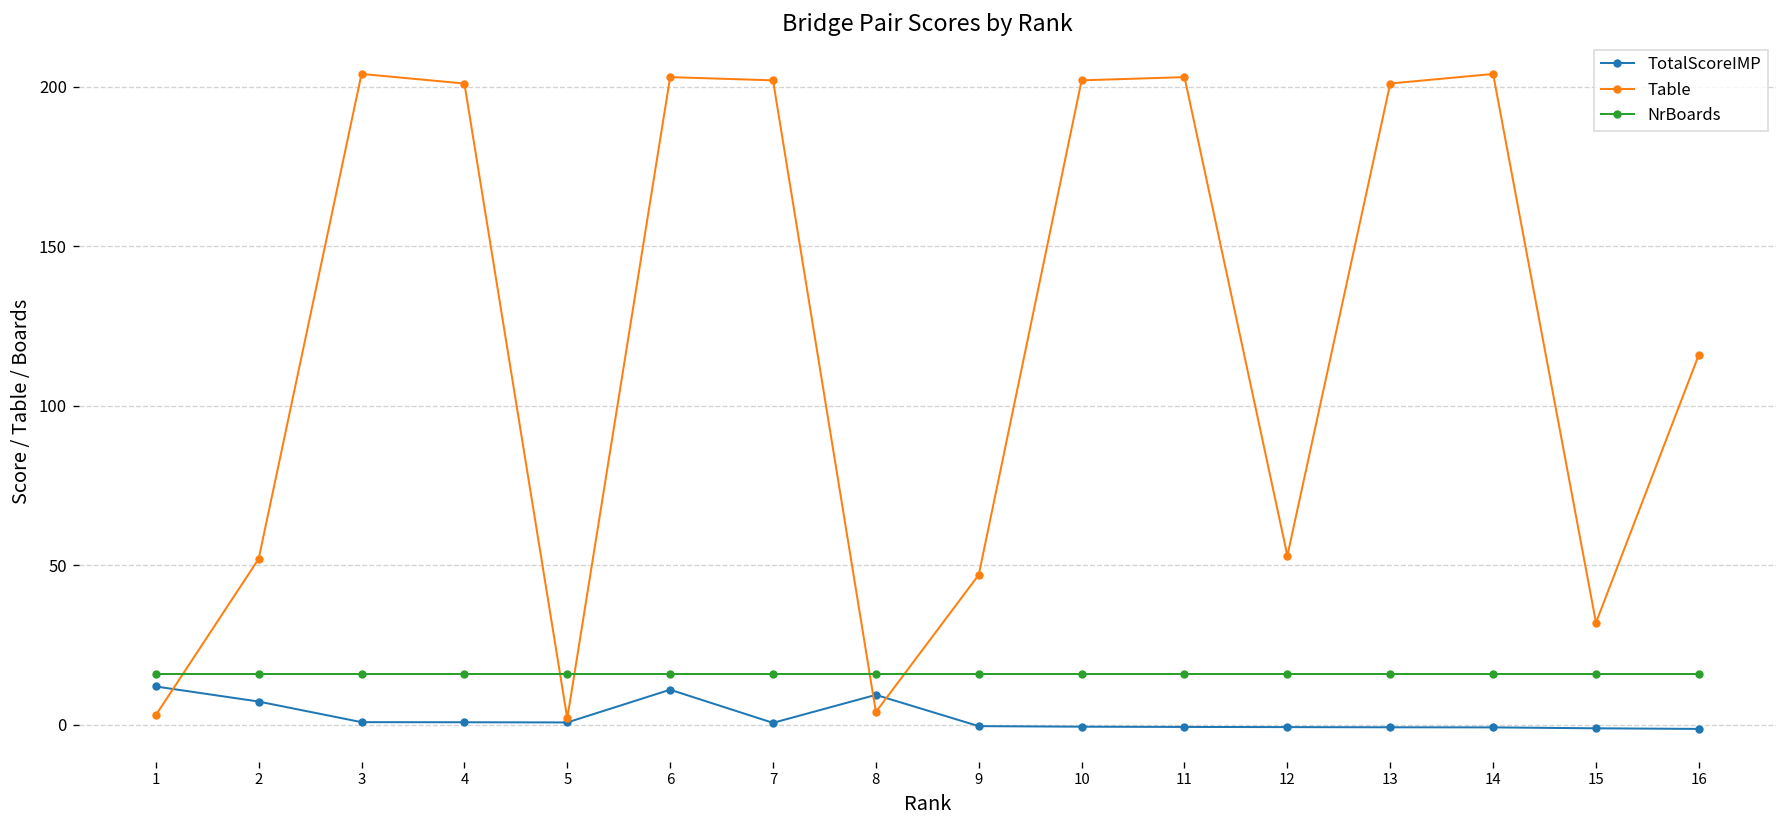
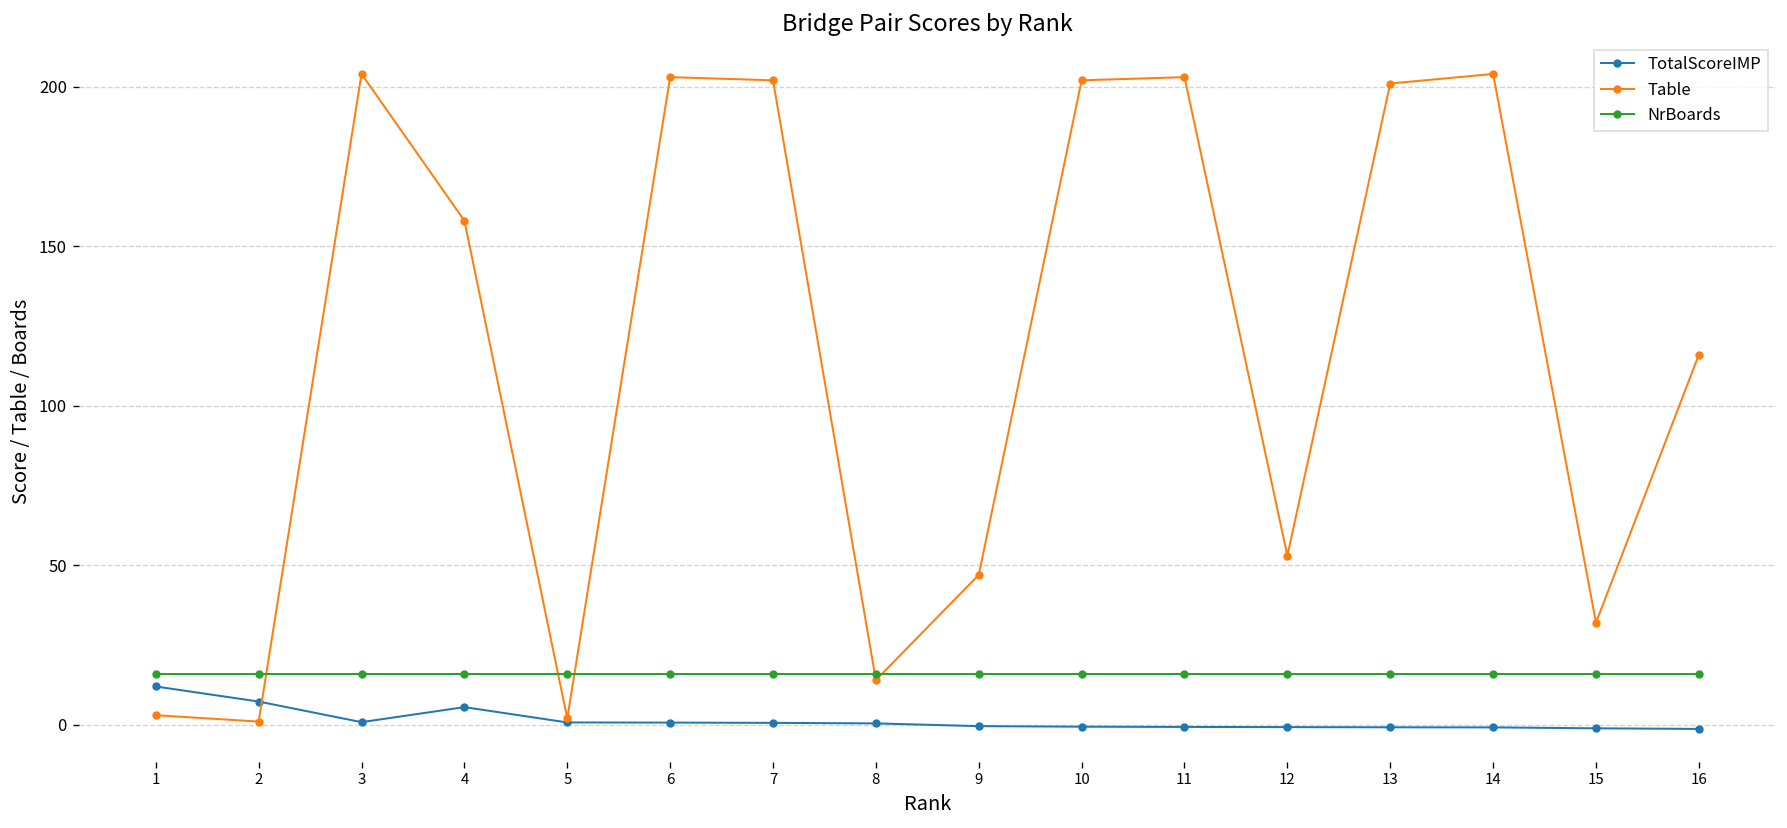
Table, 2: 52 -> 1
TotalScoreIMP, 4: 1 -> 6
Table, 4: 201 -> 158
TotalScoreIMP, 6: 11 -> 1
TotalScoreIMP, 8: 9 -> 0
Table, 8: 4 -> 14
